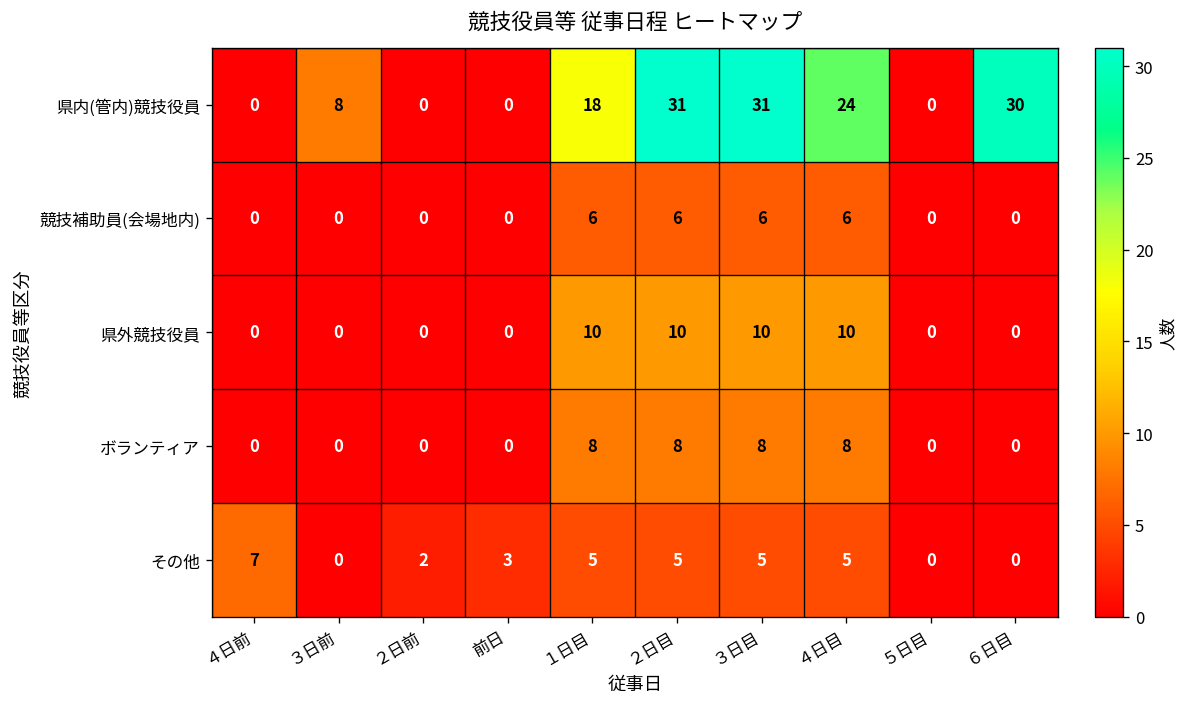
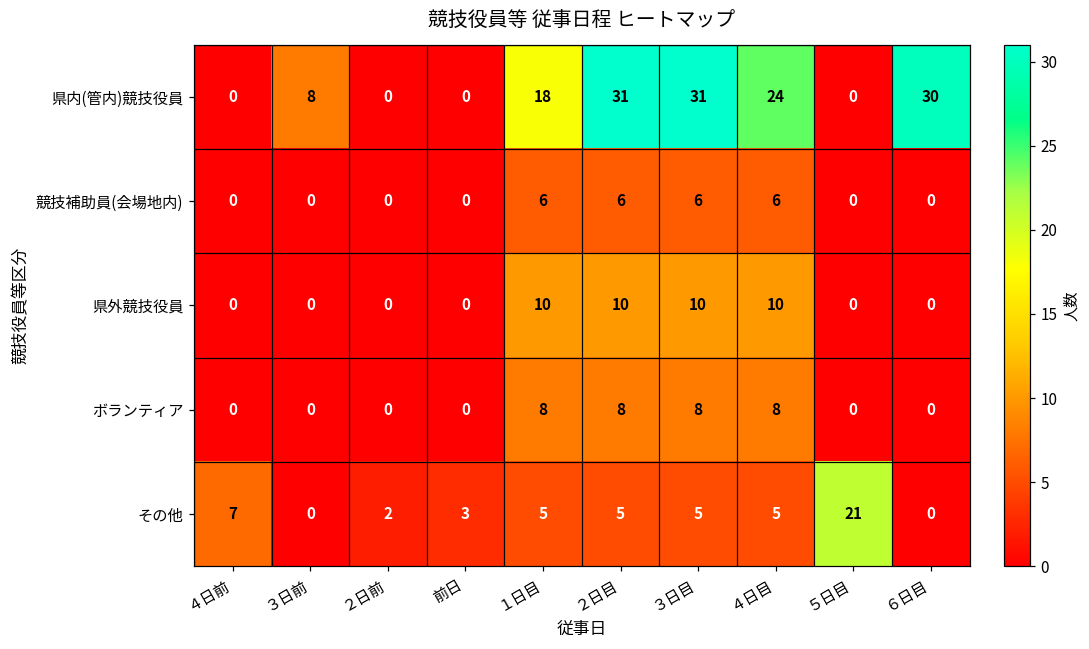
その他, ５日目: 0 -> 21
